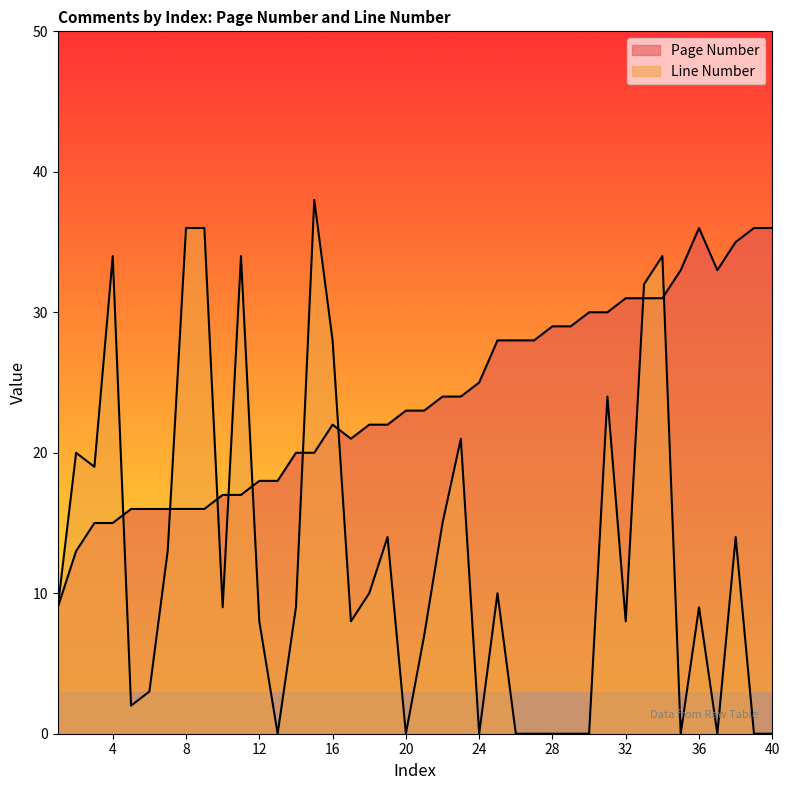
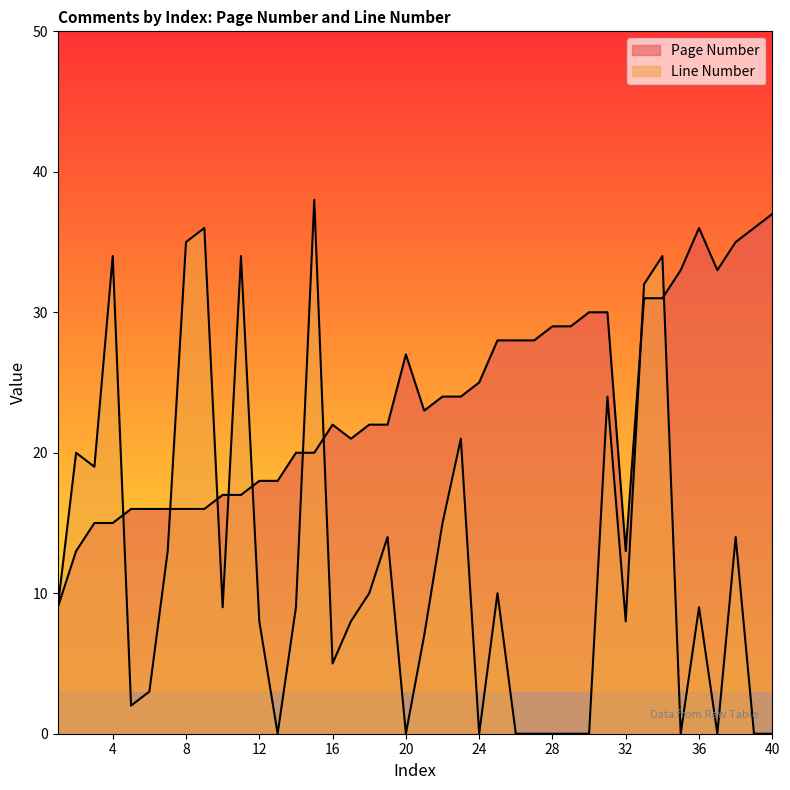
Line Number, 8: 36 -> 35
Line Number, 16: 28 -> 5
Page Number, 20: 23 -> 27
Page Number, 32: 31 -> 13
Page Number, 40: 36 -> 37
